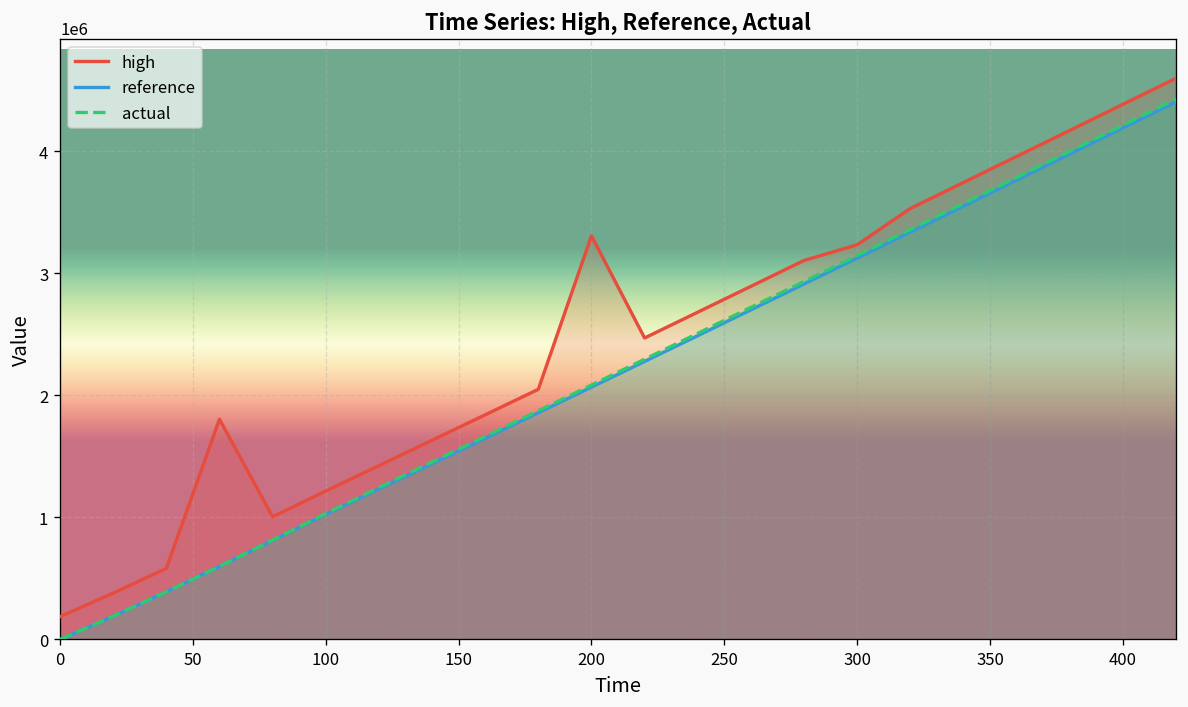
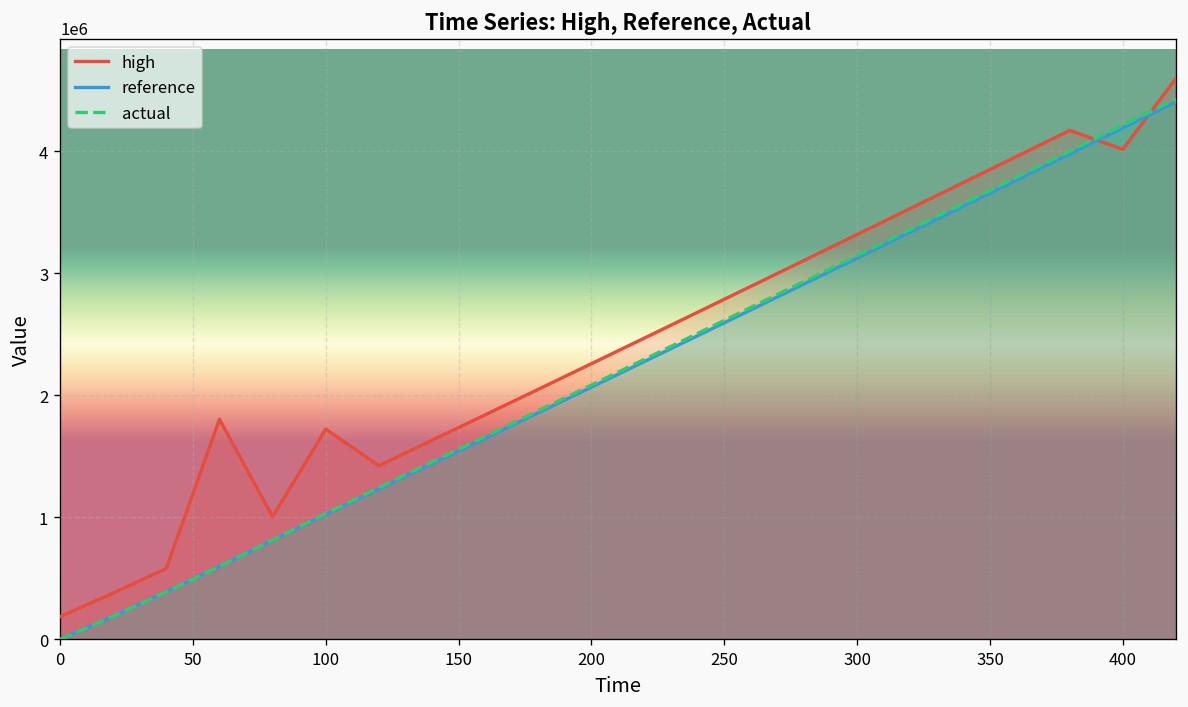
high, 100: 1220000 -> 1720000
high, 200: 3310000 -> 2260000
high, 300: 3230000 -> 3320000
high, 400: 4380000 -> 4020000
